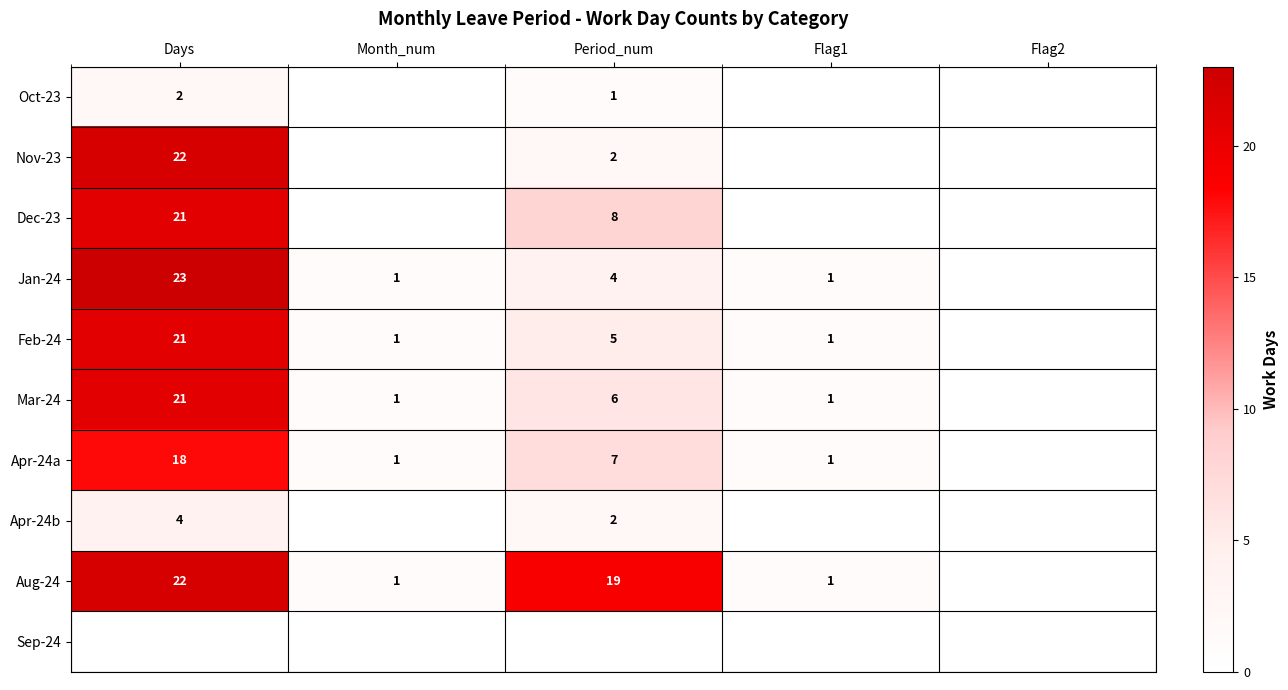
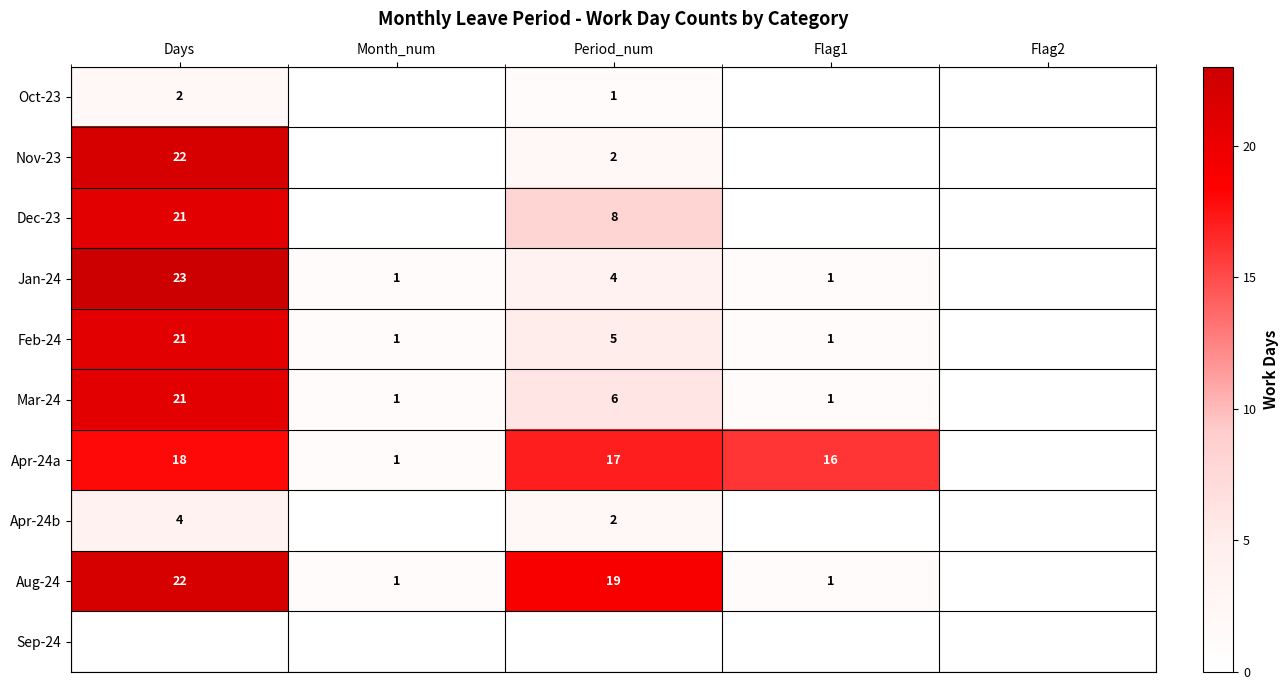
Apr-24a, Period_num: 7 -> 17
Apr-24a, Flag1: 1 -> 16
